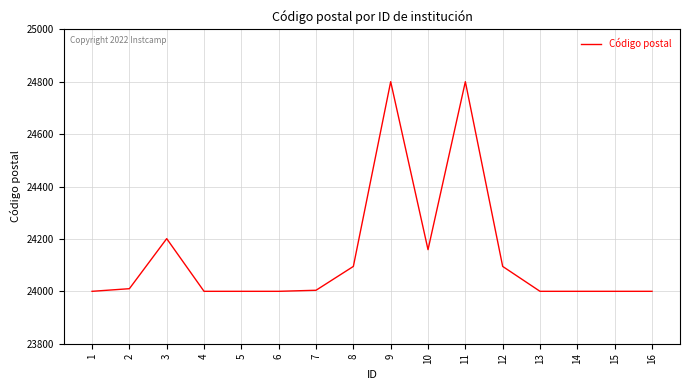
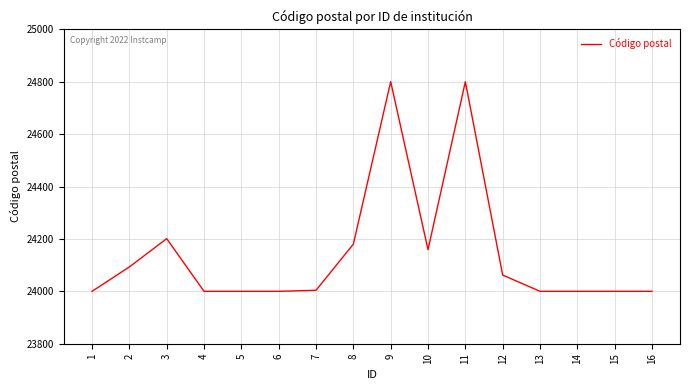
2: 24010 -> 24090
8: 24100 -> 24180
12: 24100 -> 24060
